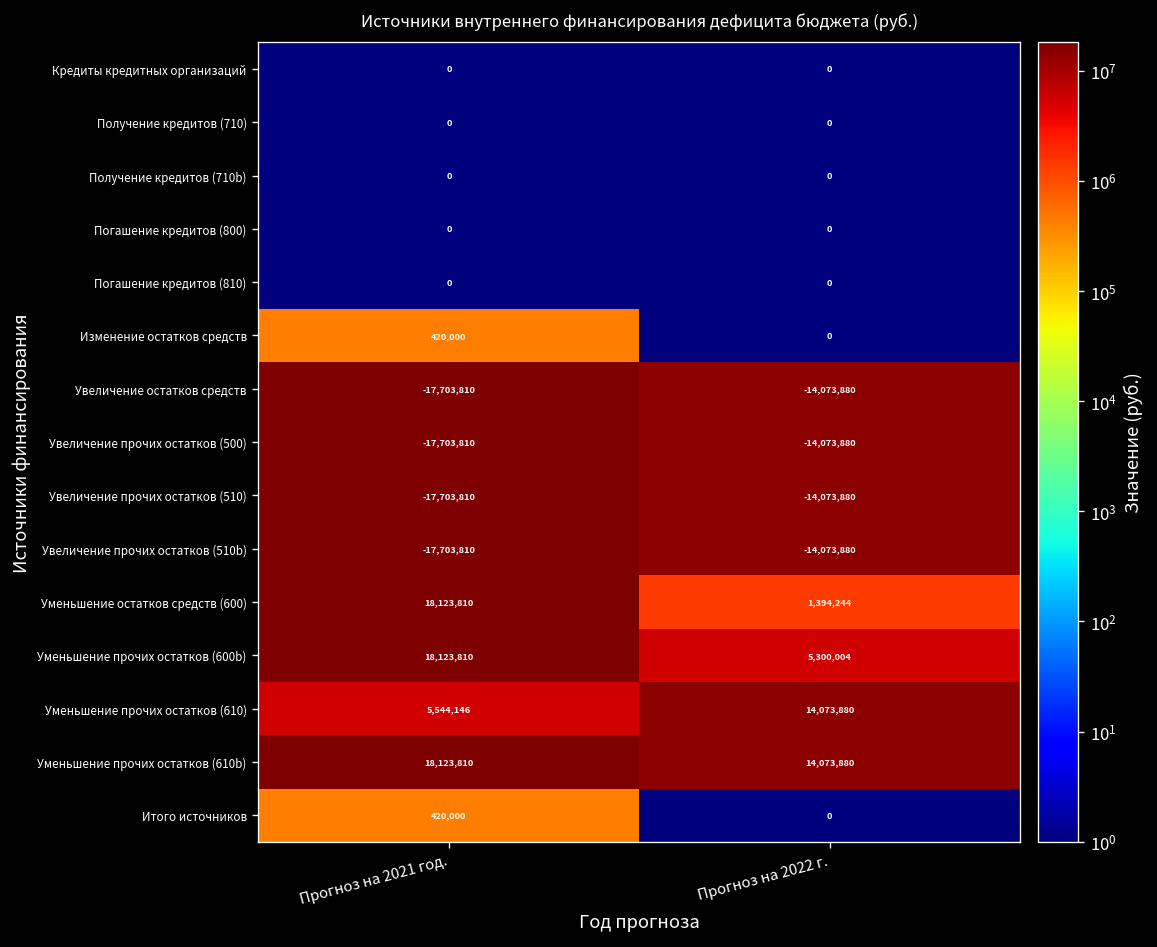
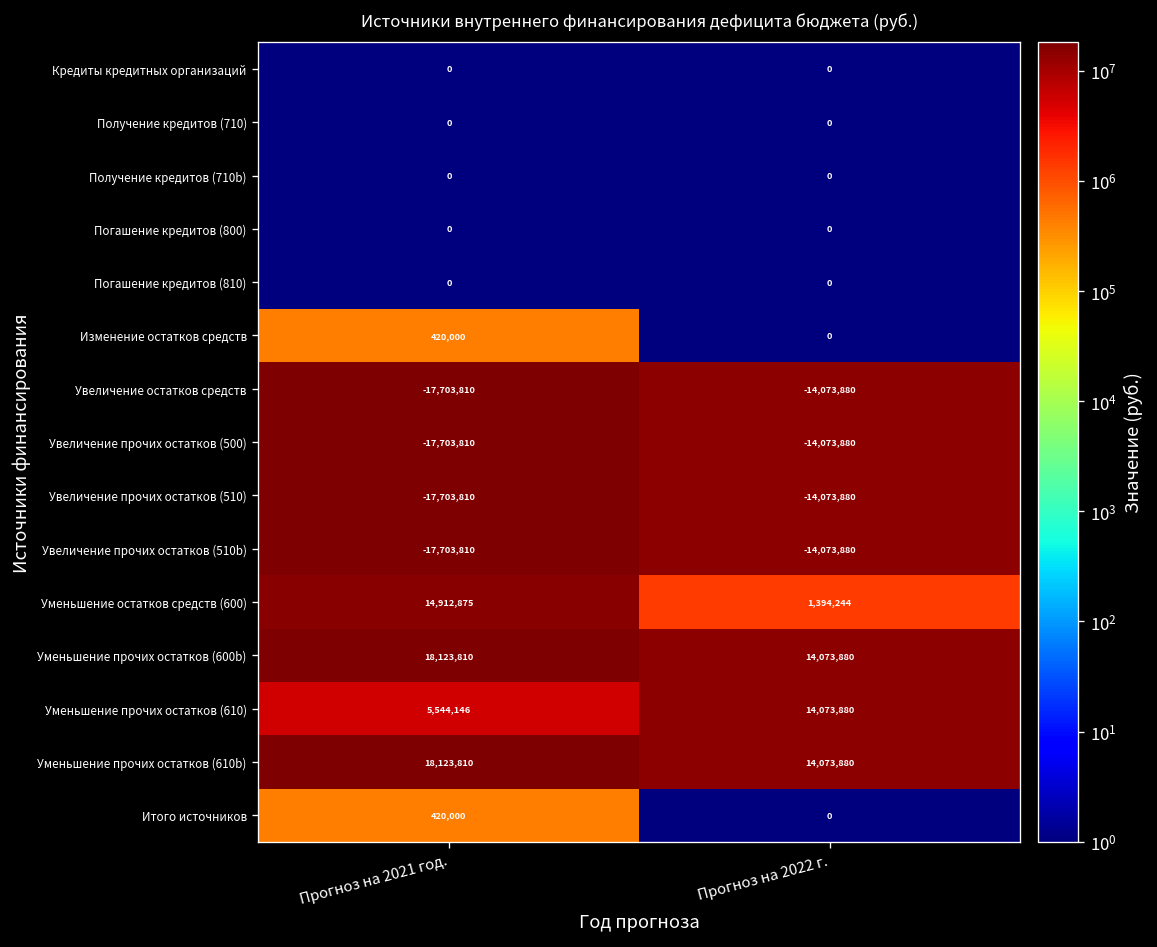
Уменьшение остатков средств (600), Прогноз на 2021 год.: 18,123,810 -> 14,912,875
Уменьшение прочих остатков (600b), Прогноз на 2022 г.: 5,300,004 -> 14,073,880
